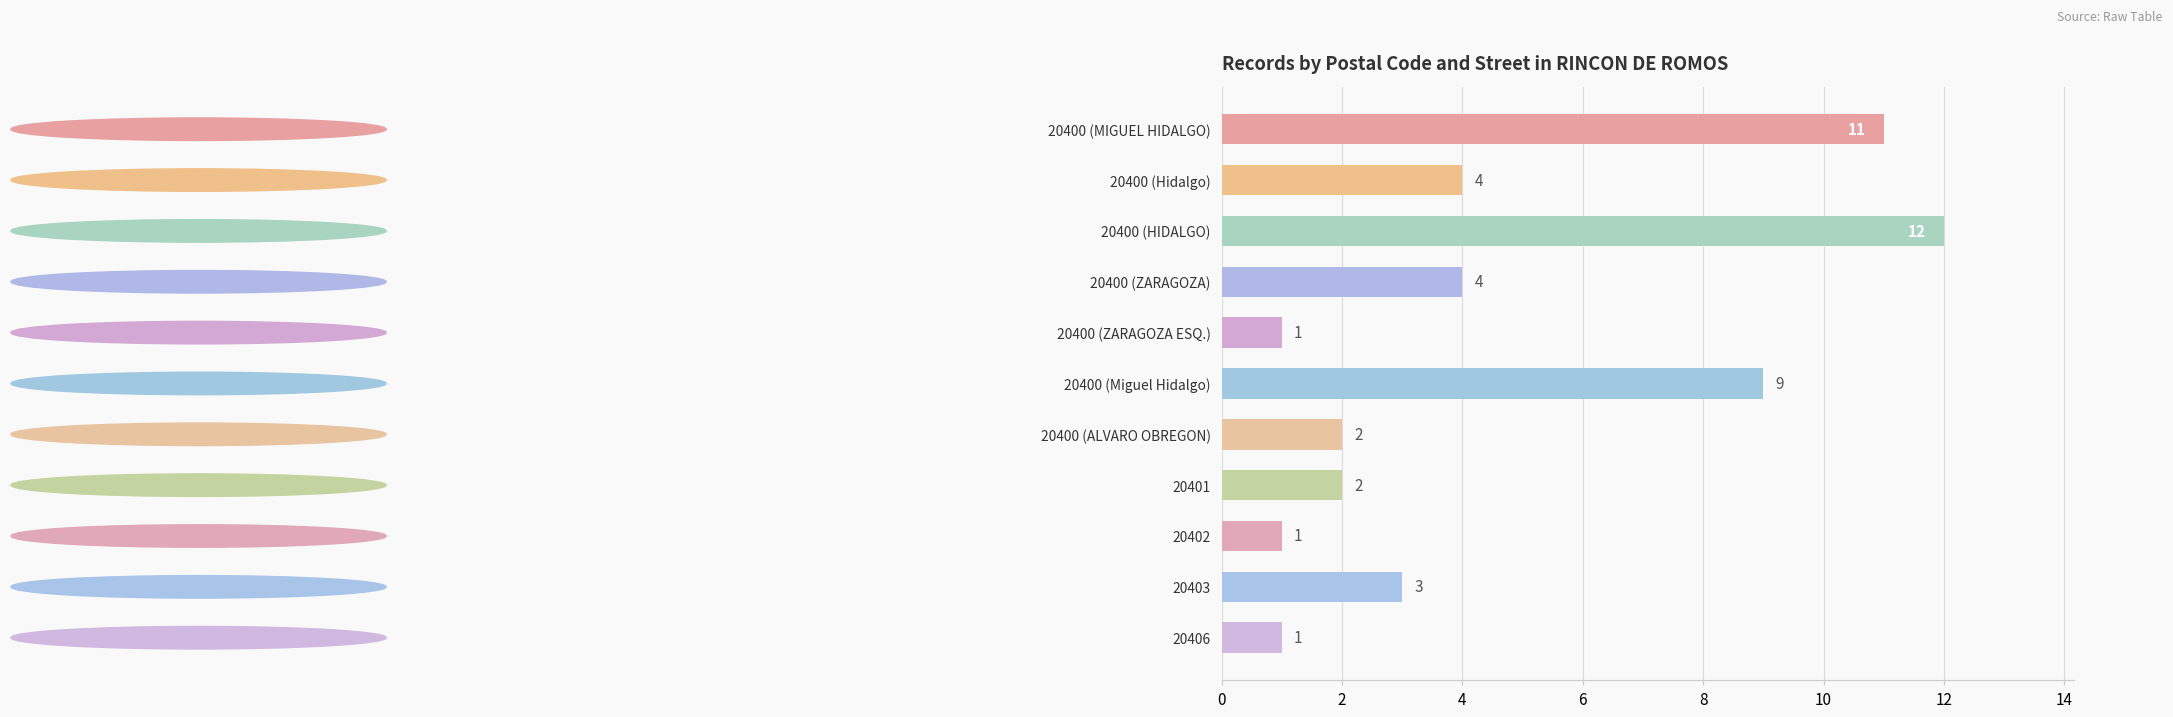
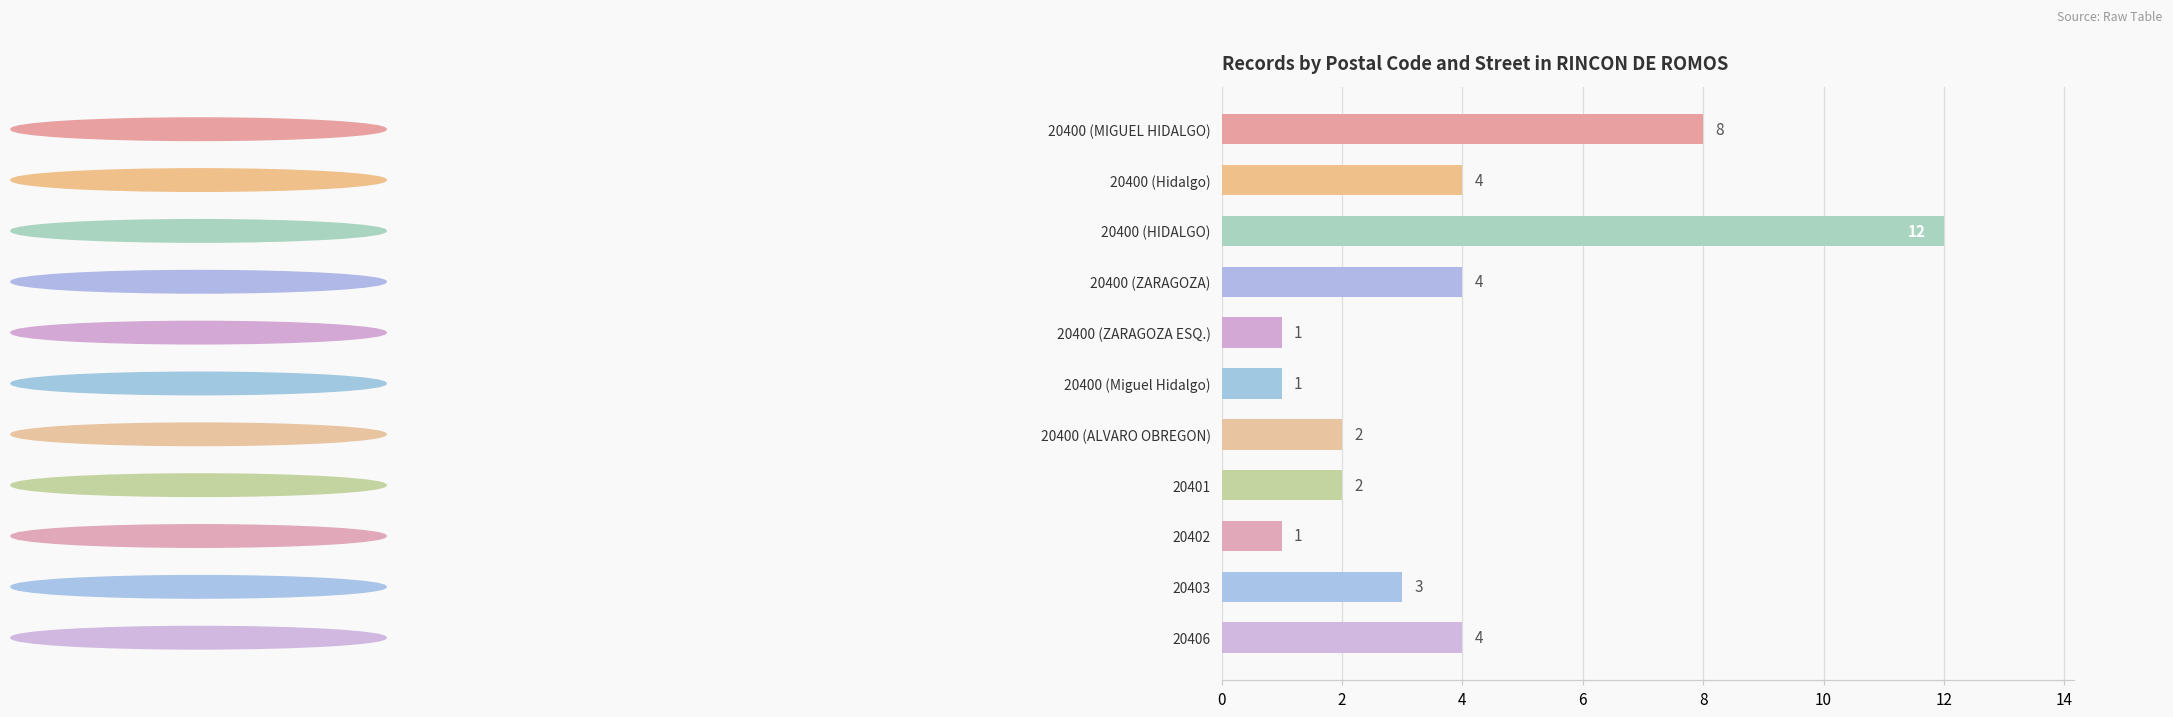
20400 (MIGUEL HIDALGO): 11 -> 8
20400 (Miguel Hidalgo): 9 -> 1
20406: 1 -> 4
